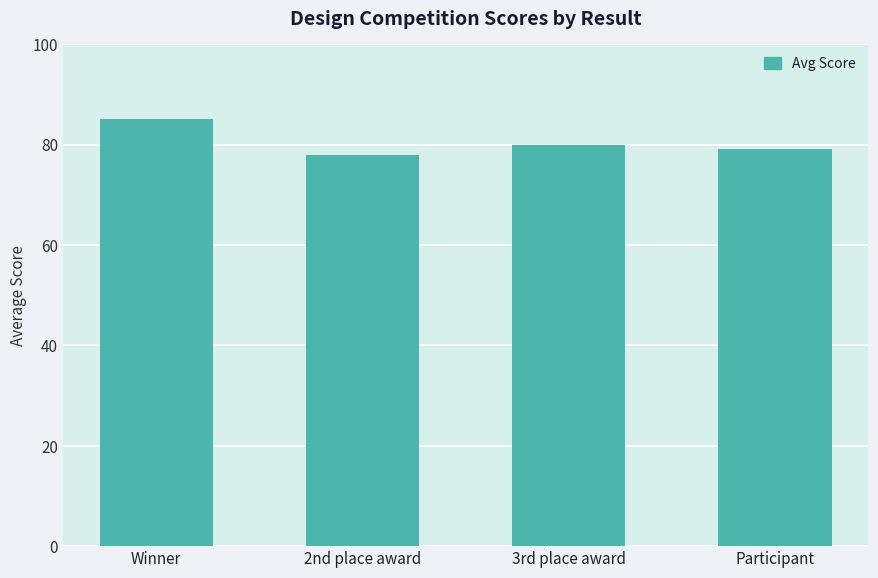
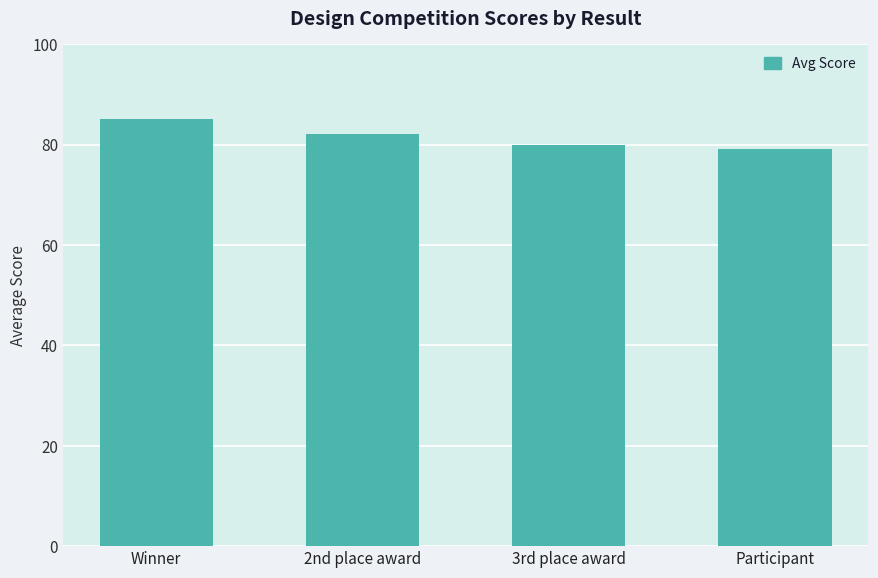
2nd place award: 78 -> 82
